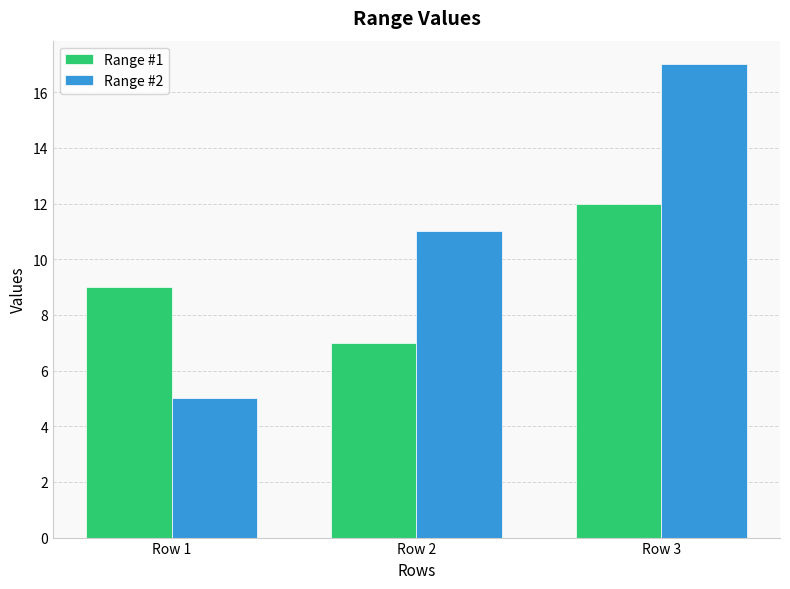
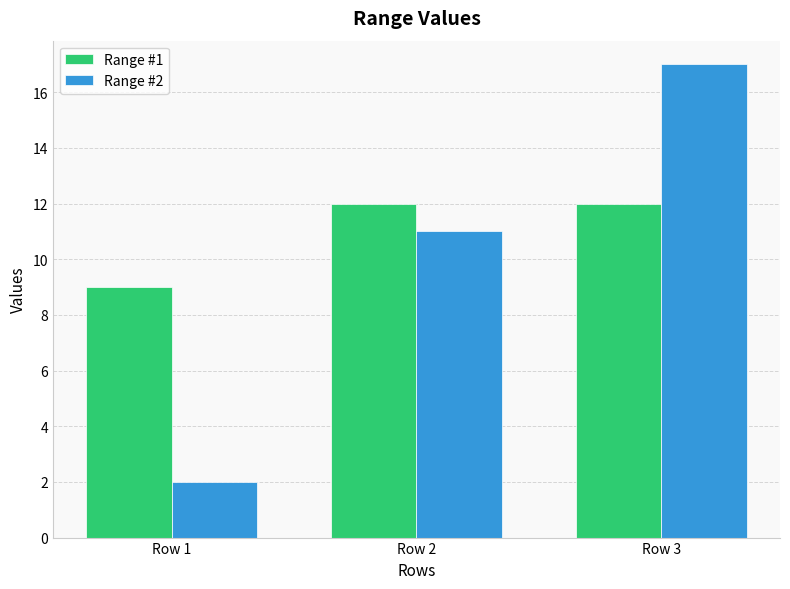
Range #2, Row 1: 5 -> 2
Range #1, Row 2: 7 -> 12
